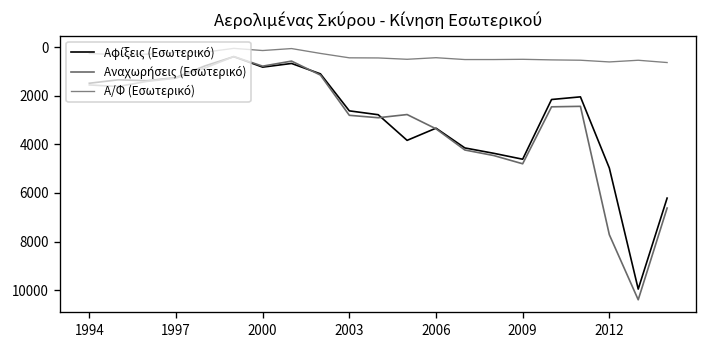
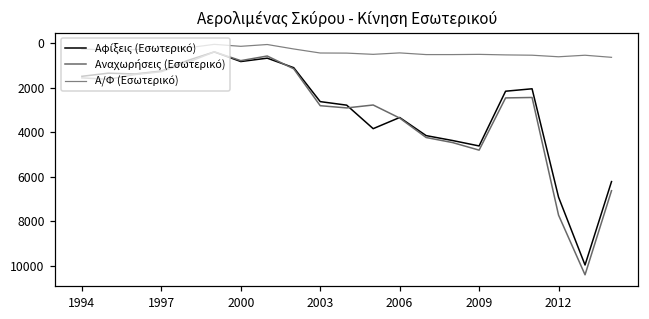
Αφίξεις (Εσωτερικό), 2012: 5000 -> 6900
